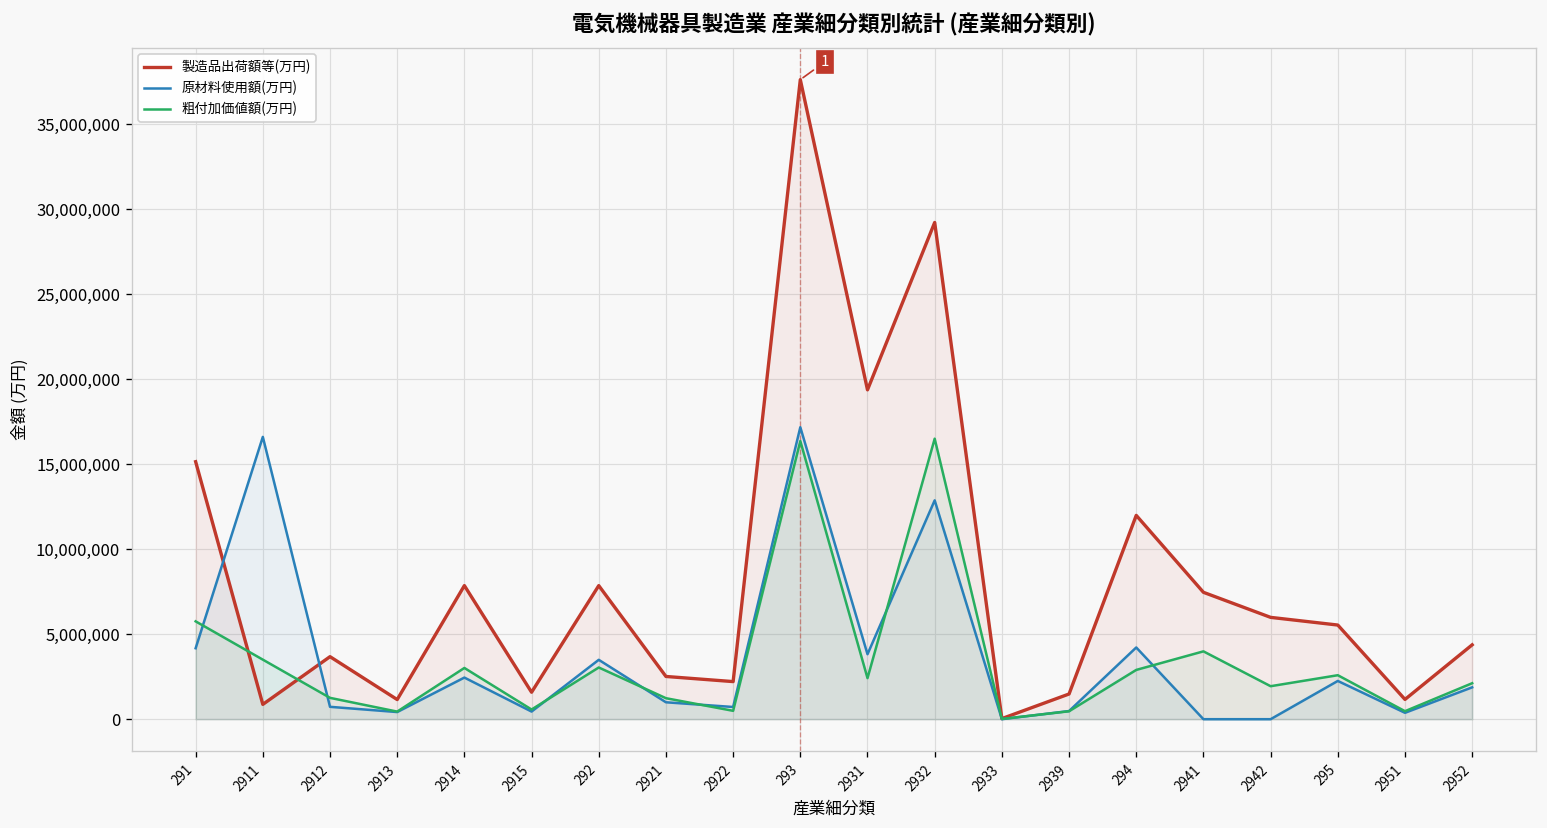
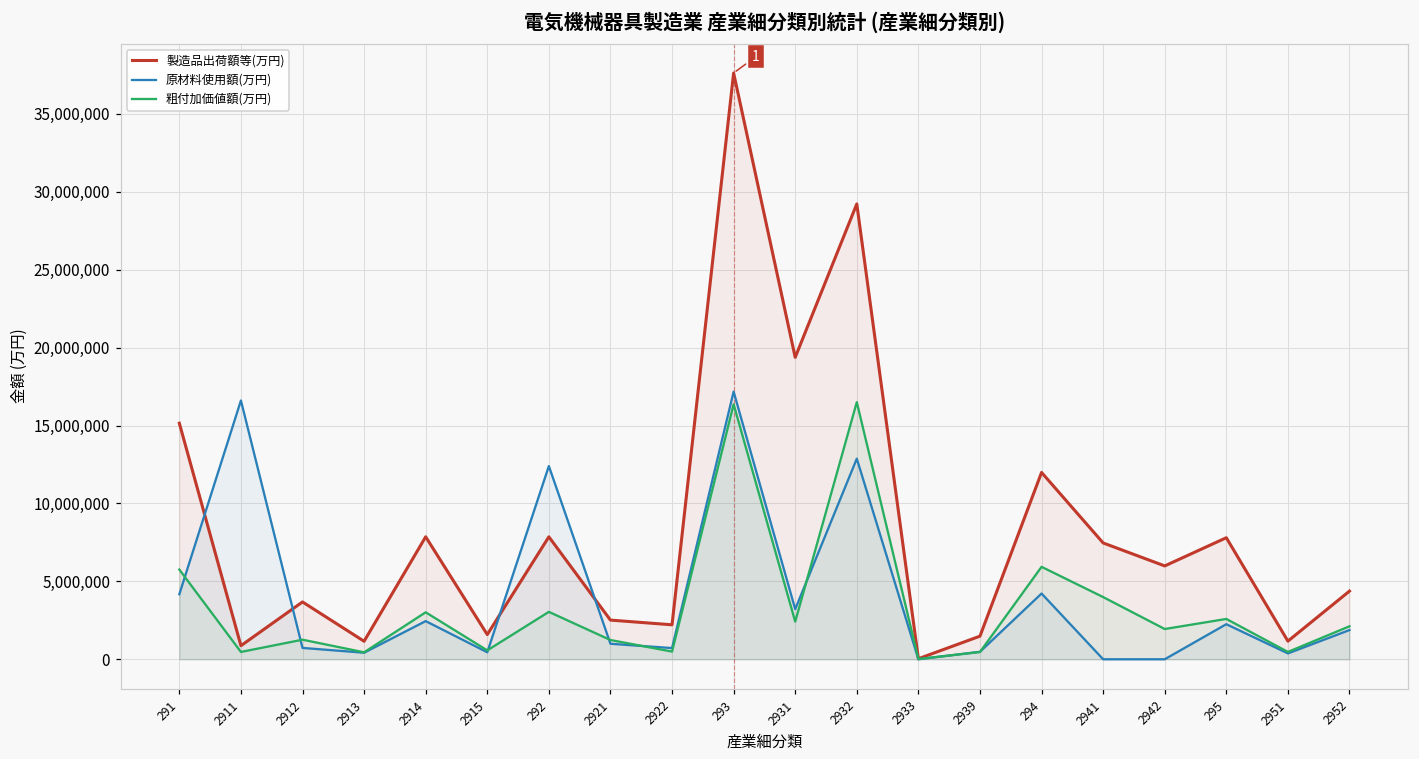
粗付加価値額(万円), 2911: 3,500,000 -> 500,000
原材料使用額(万円), 292: 3,500,000 -> 12,400,000
原材料使用額(万円), 2931: 3,800,000 -> 3,200,000
粗付加価値額(万円), 294: 2,900,000 -> 5,900,000
製造品出荷額等(万円), 295: 5,500,000 -> 7,800,000
